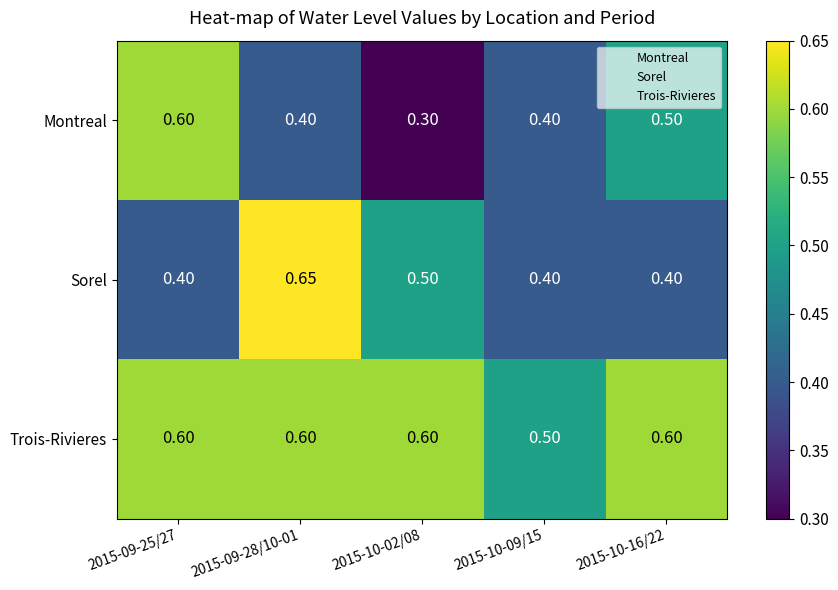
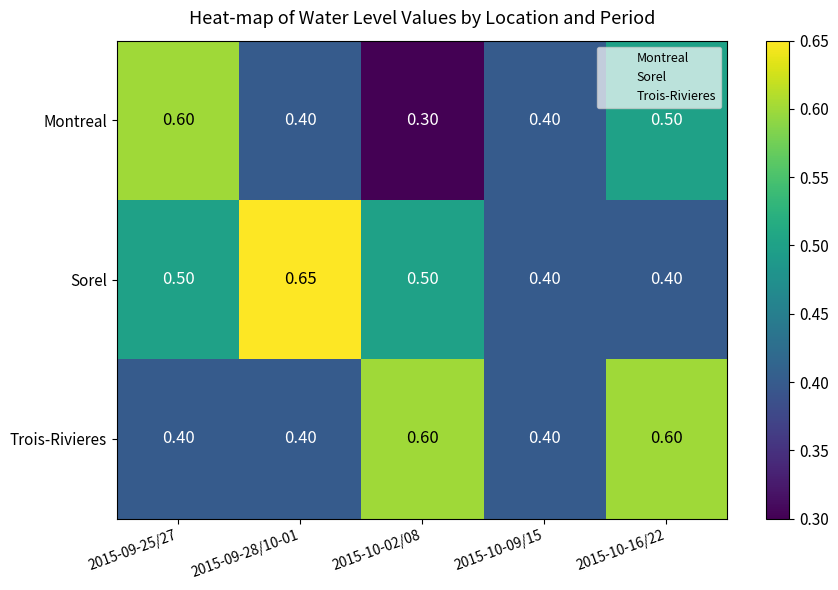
Sorel, 2015-09-25/27: 0.40 -> 0.50
Trois-Rivieres, 2015-09-25/27: 0.60 -> 0.40
Trois-Rivieres, 2015-09-28/10-01: 0.60 -> 0.40
Trois-Rivieres, 2015-10-09/15: 0.50 -> 0.40
